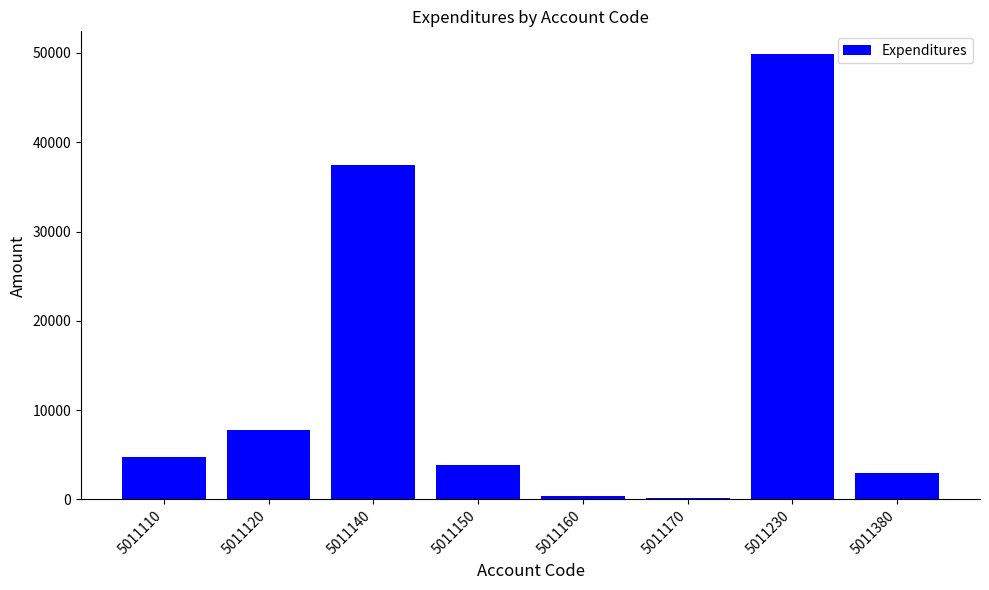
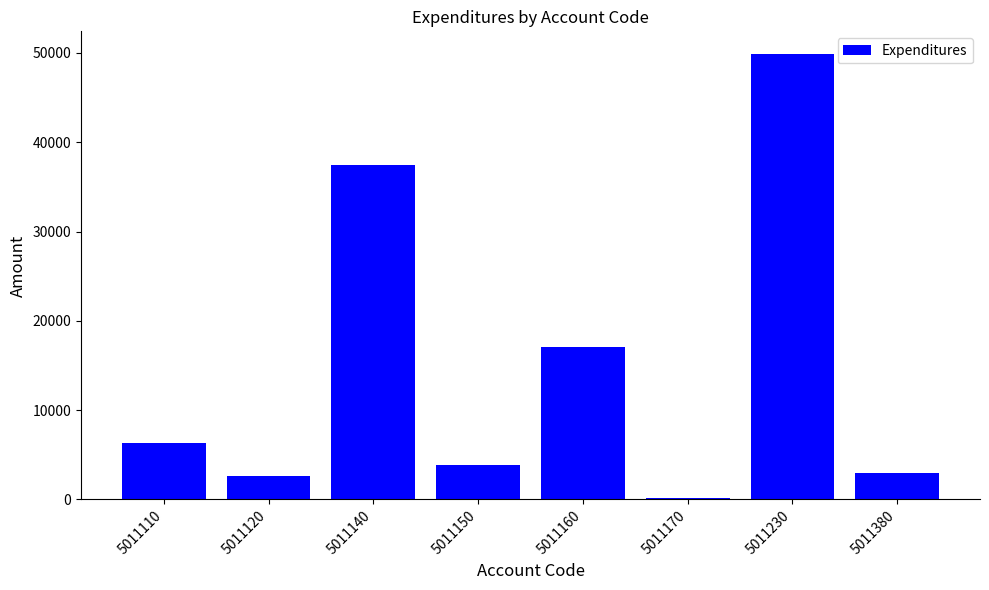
5011110: 5000 -> 6000
5011120: 8000 -> 3000
5011160: 0 -> 17000
